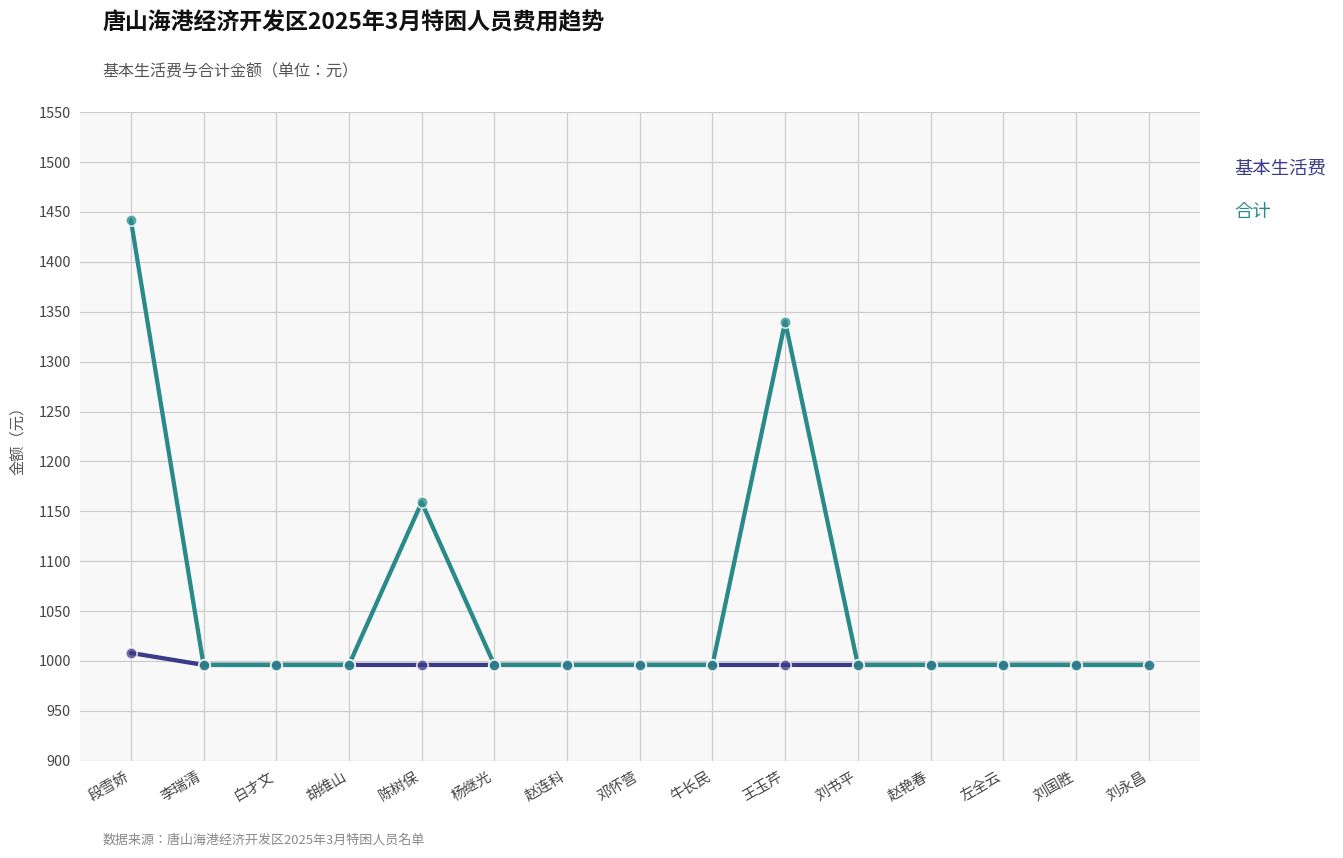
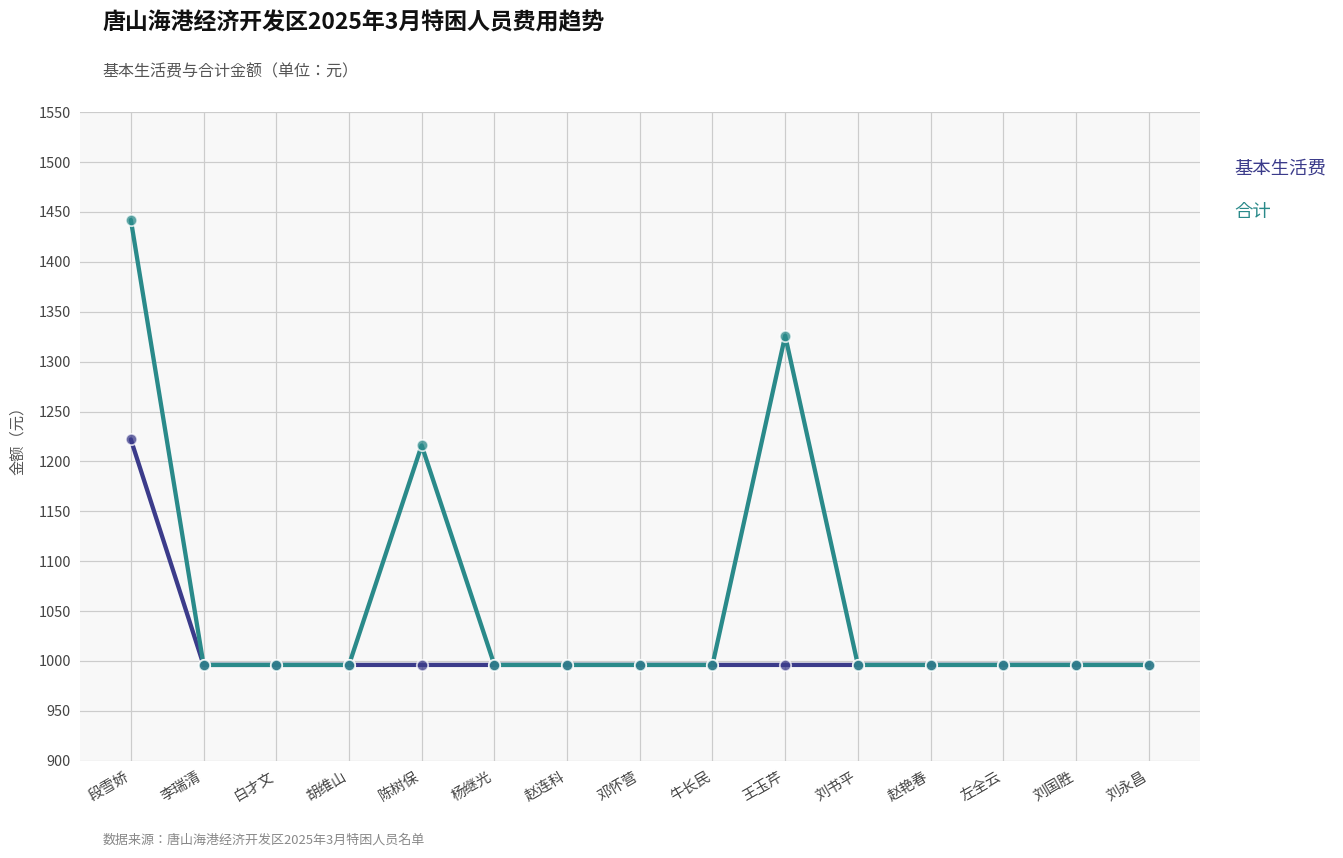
基本生活费, 段雪娇: 1010 -> 1220
合计, 陈树保: 1160 -> 1220
合计, 王玉芹: 1340 -> 1330
